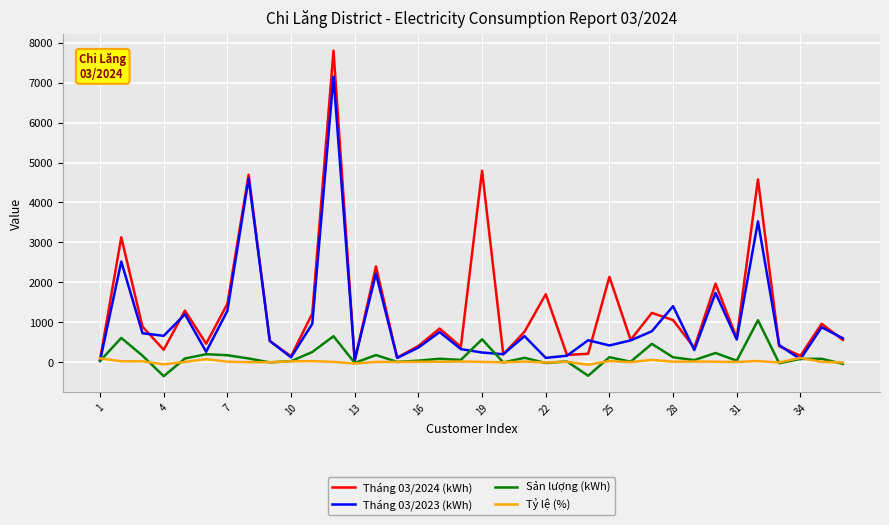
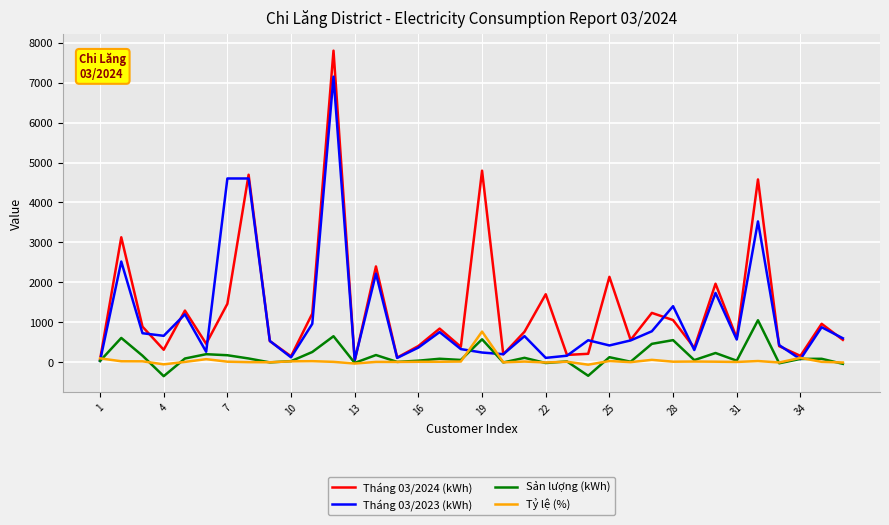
Tháng 03/2023 (kWh), 7: 1300 -> 4600
Tỷ lệ (%), 19: 0 -> 800
Sản lượng (kWh), 28: 100 -> 600
